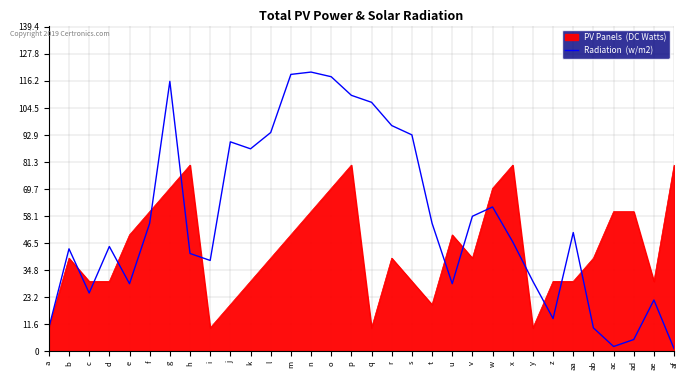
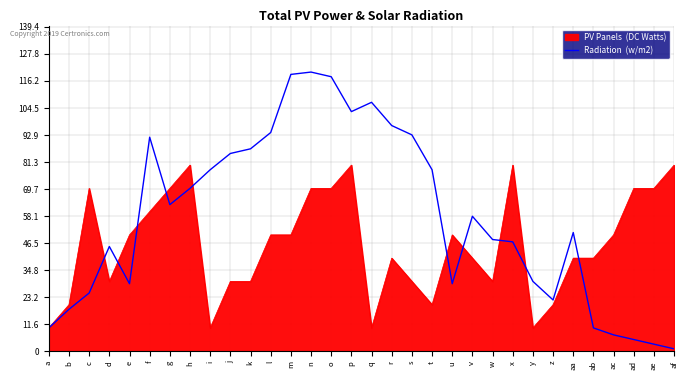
PV Panels (DC Watts), b: 40 -> 20
Radiation (w/m2), b: 44 -> 18
PV Panels (DC Watts), c: 30 -> 70
Radiation (w/m2), f: 55 -> 92
Radiation (w/m2), g: 116 -> 63
Radiation (w/m2), h: 42 -> 70
Radiation (w/m2), i: 39 -> 78
PV Panels (DC Watts), j: 20 -> 30
Radiation (w/m2), j: 90 -> 85
PV Panels (DC Watts), l: 40 -> 50
PV Panels (DC Watts), n: 60 -> 70
Radiation (w/m2), p: 110 -> 103
Radiation (w/m2), t: 55 -> 78
PV Panels (DC Watts), w: 70 -> 30
Radiation (w/m2), w: 62 -> 48
PV Panels (DC Watts), z: 30 -> 20
Radiation (w/m2), z: 14 -> 22
PV Panels (DC Watts), aa: 30 -> 40
PV Panels (DC Watts), ac: 60 -> 50
Radiation (w/m2), ac: 2 -> 7
PV Panels (DC Watts), ad: 60 -> 70
PV Panels (DC Watts), ae: 30 -> 70
Radiation (w/m2), ae: 22 -> 3
